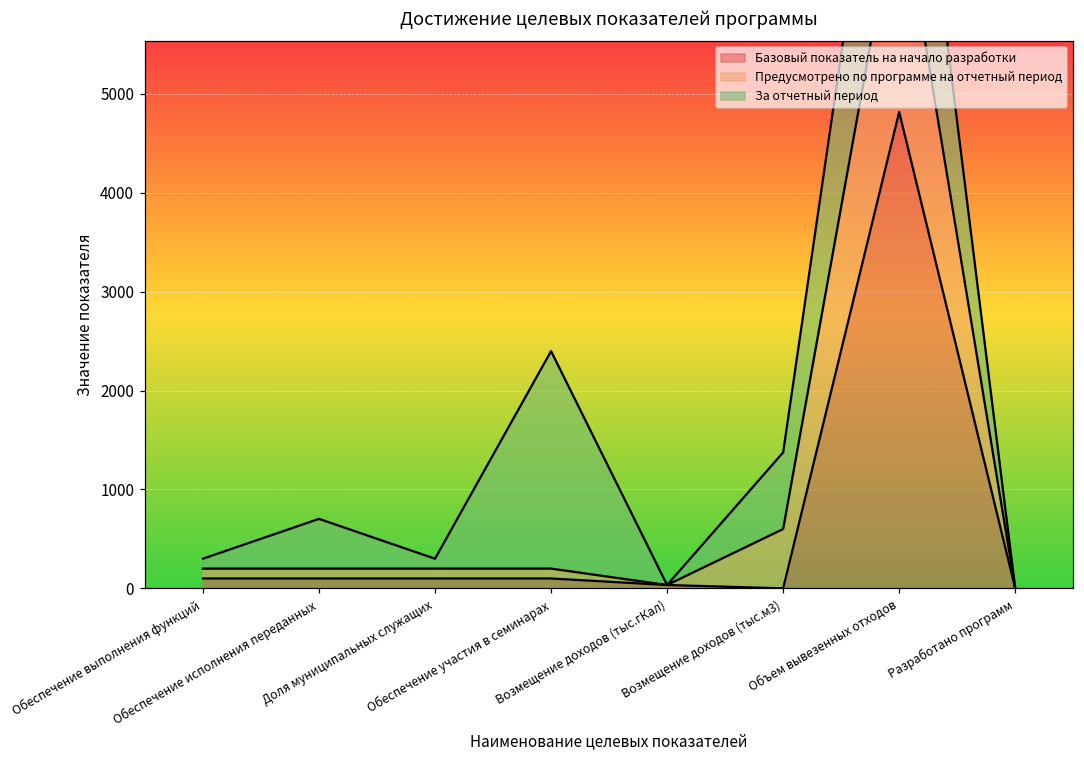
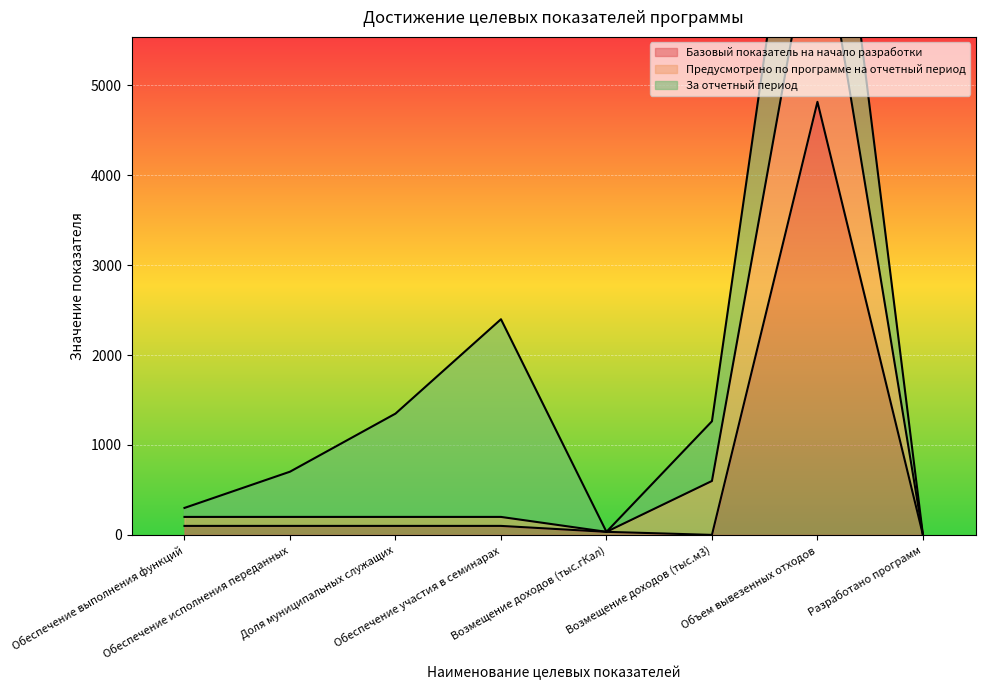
За отчетный период, Доля муниципальных служащих: 100 -> 1100
За отчетный период, Возмещение доходов (тыс.м3): 800 -> 700
